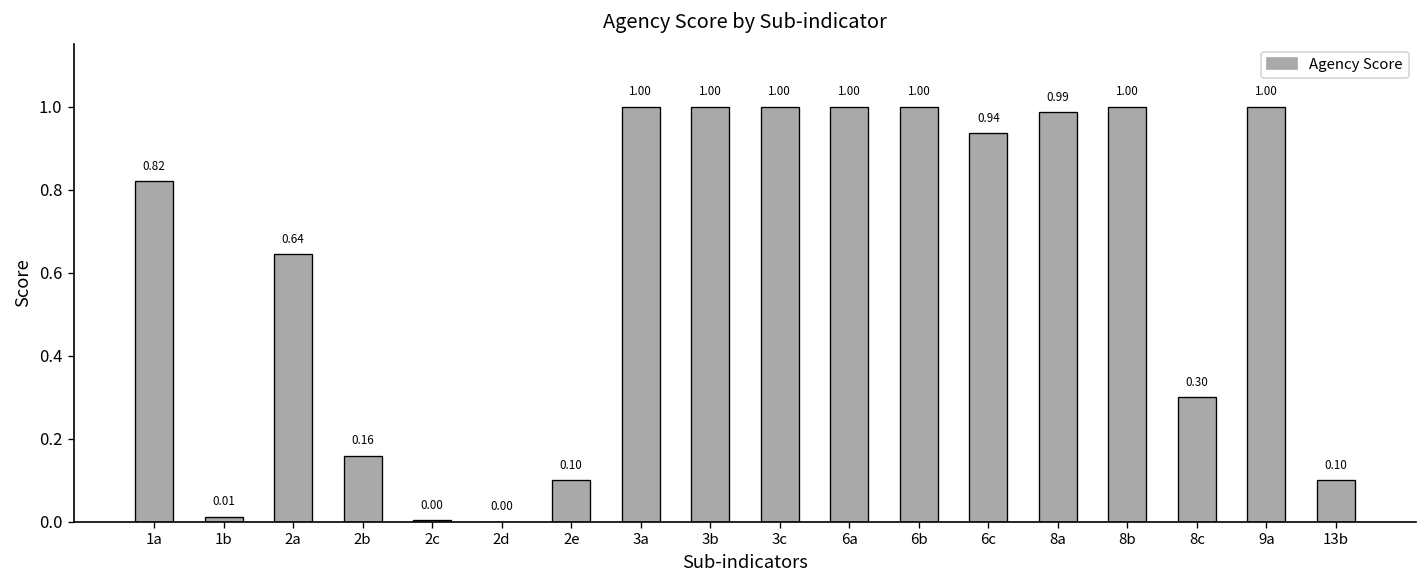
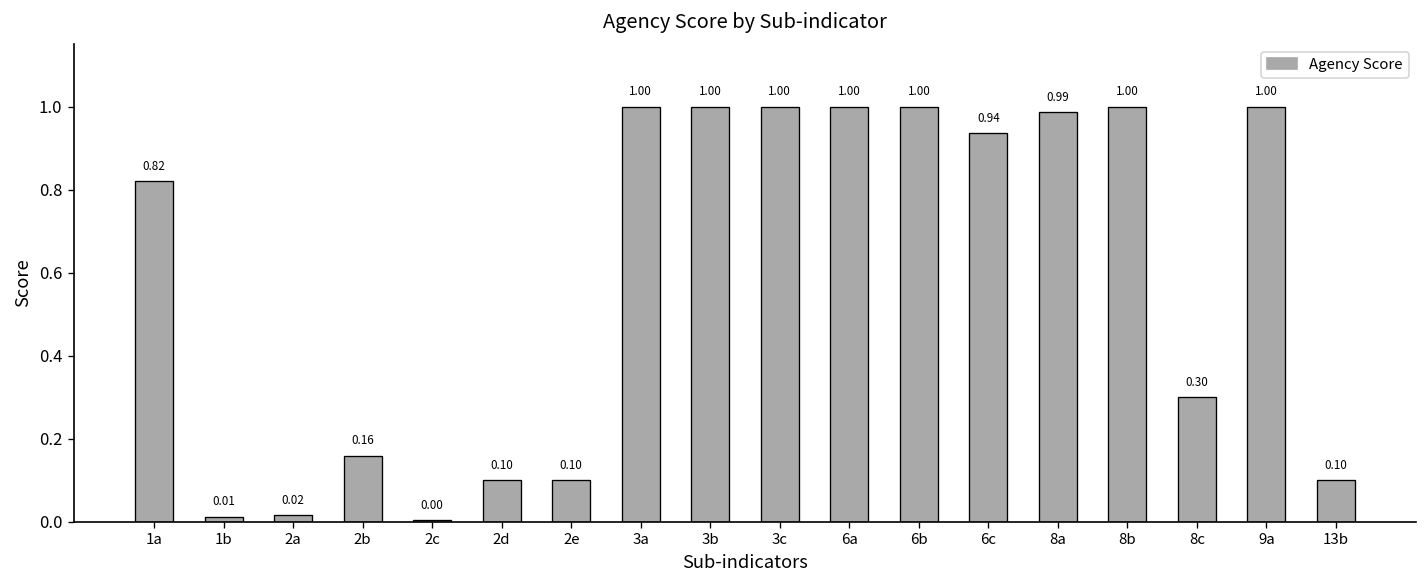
2a: 0.64 -> 0.02
2d: 0.00 -> 0.10
